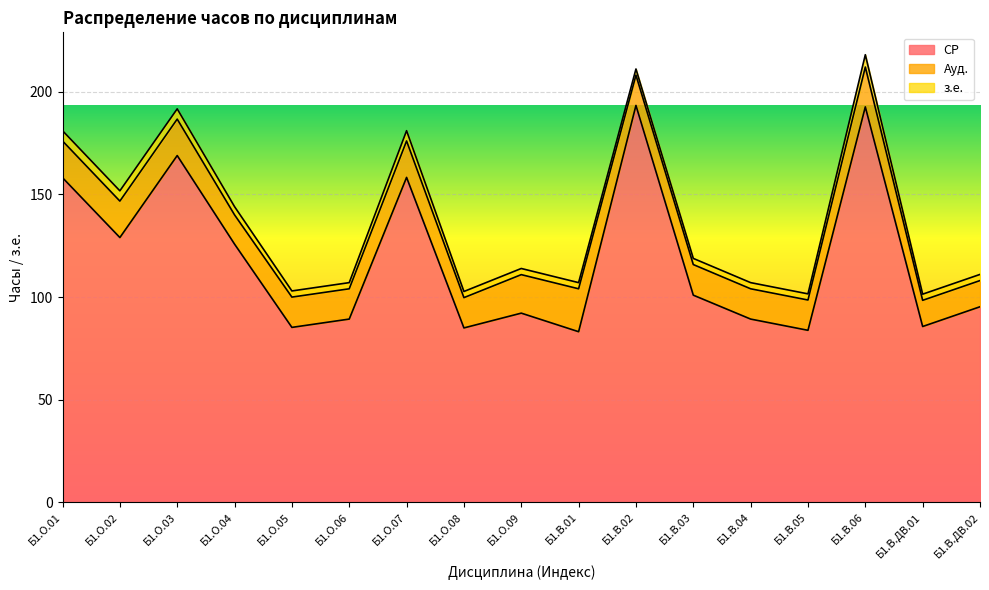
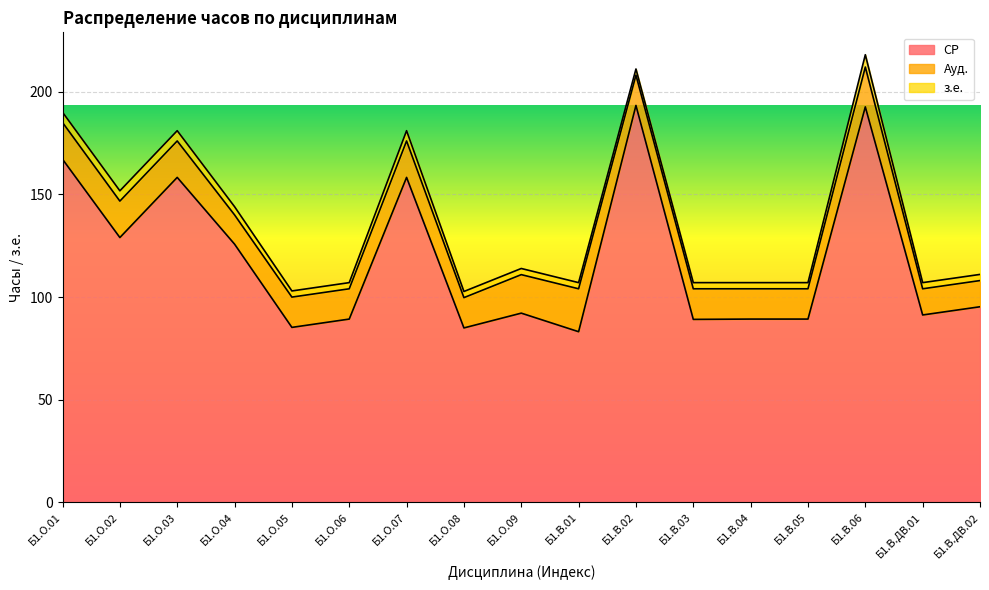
СР, Б1.О.01: 158 -> 167
СР, Б1.О.03: 169 -> 158
СР, Б1.В.03: 101 -> 89
СР, Б1.В.05: 84 -> 89
СР, Б1.В.ДВ.01: 86 -> 91
